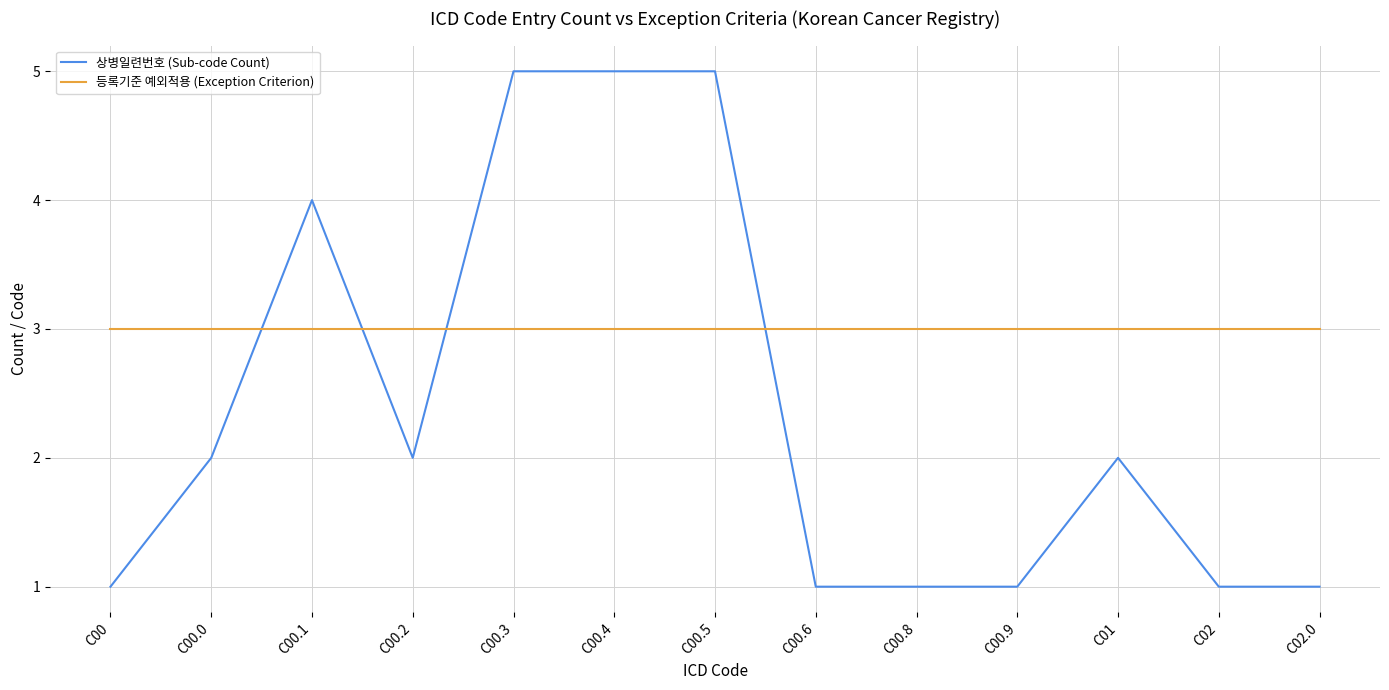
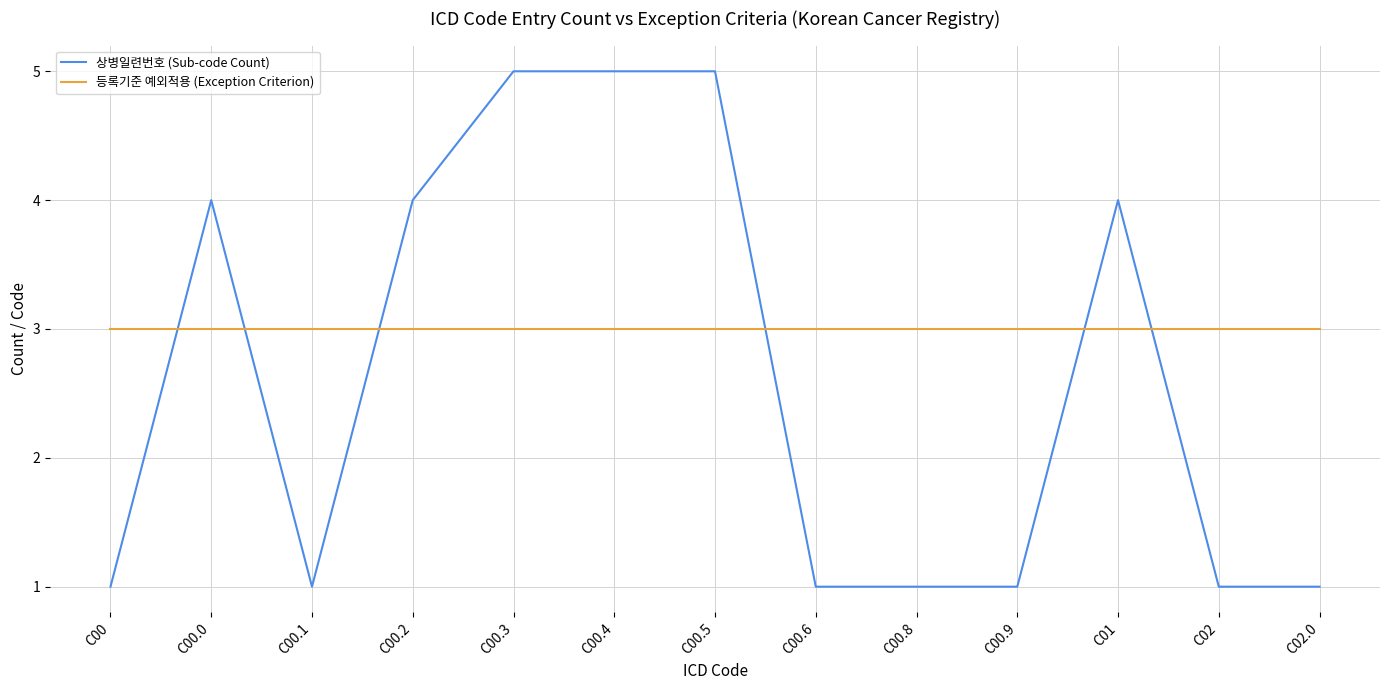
상병일련번호 (Sub-code Count), C00.0: 2 -> 4
상병일련번호 (Sub-code Count), C00.1: 4 -> 1
상병일련번호 (Sub-code Count), C00.2: 2 -> 4
상병일련번호 (Sub-code Count), C01: 2 -> 4
